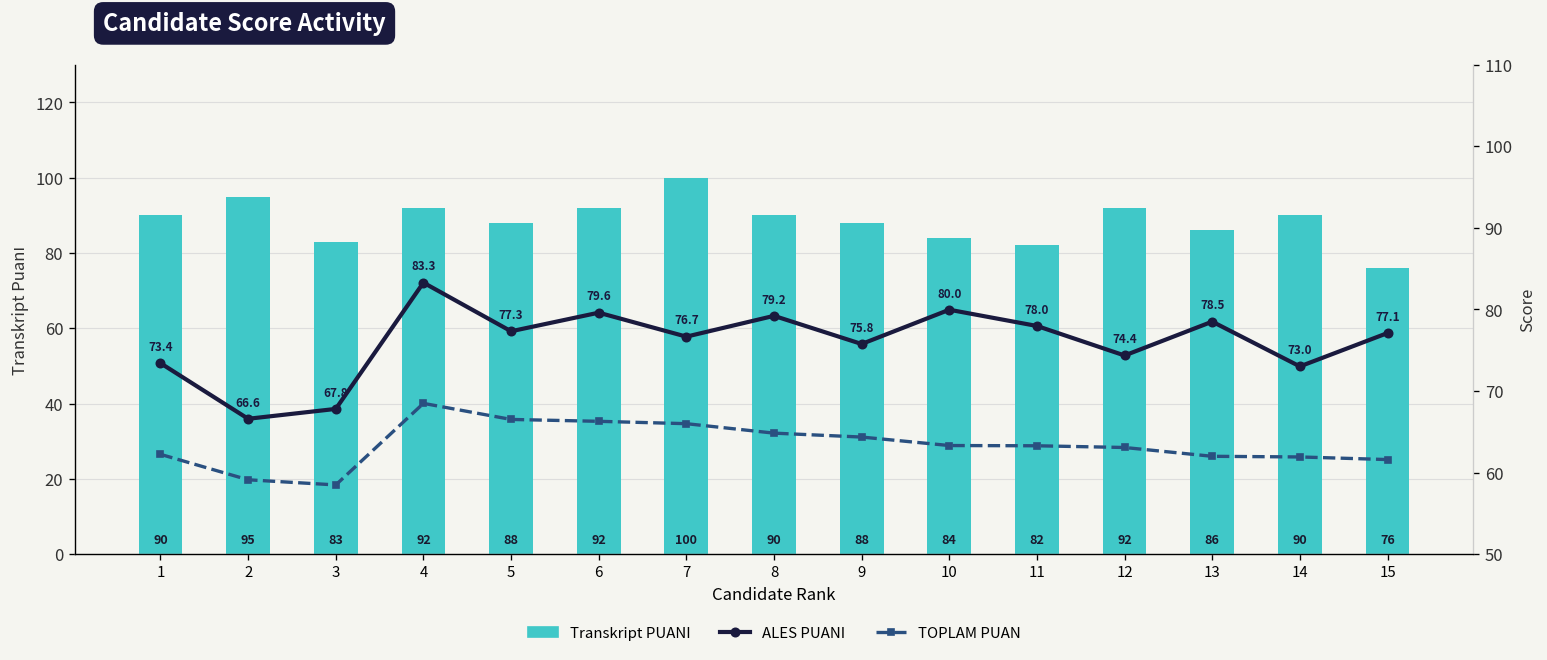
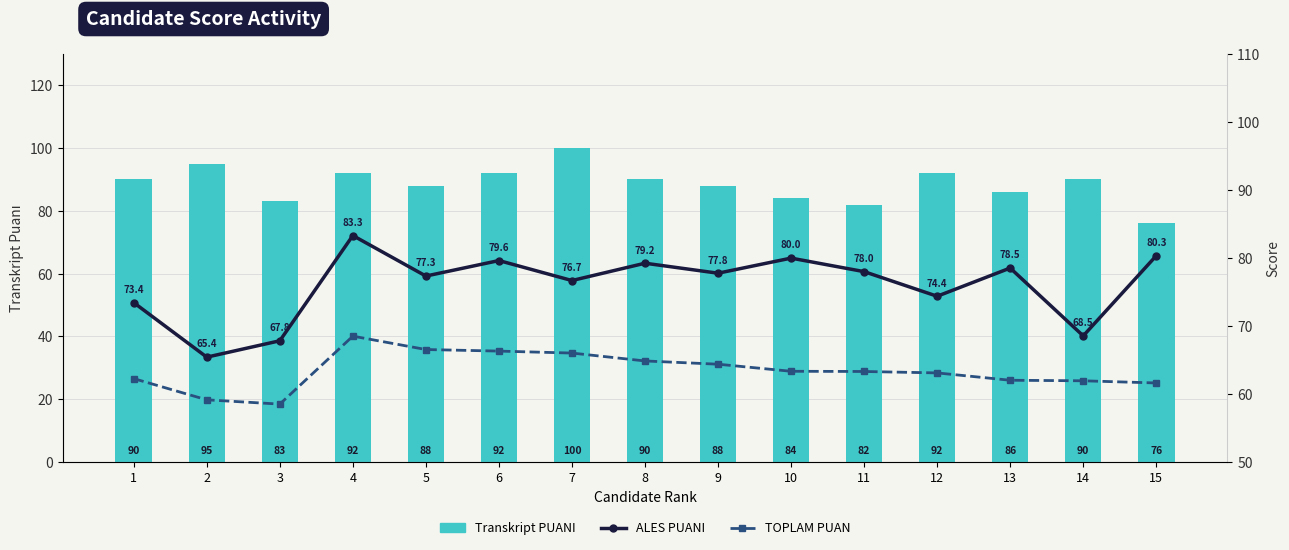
ALES PUANI, 2: 66.6 -> 65.4
ALES PUANI, 9: 75.8 -> 77.8
ALES PUANI, 14: 73.0 -> 68.5
ALES PUANI, 15: 77.1 -> 80.3
